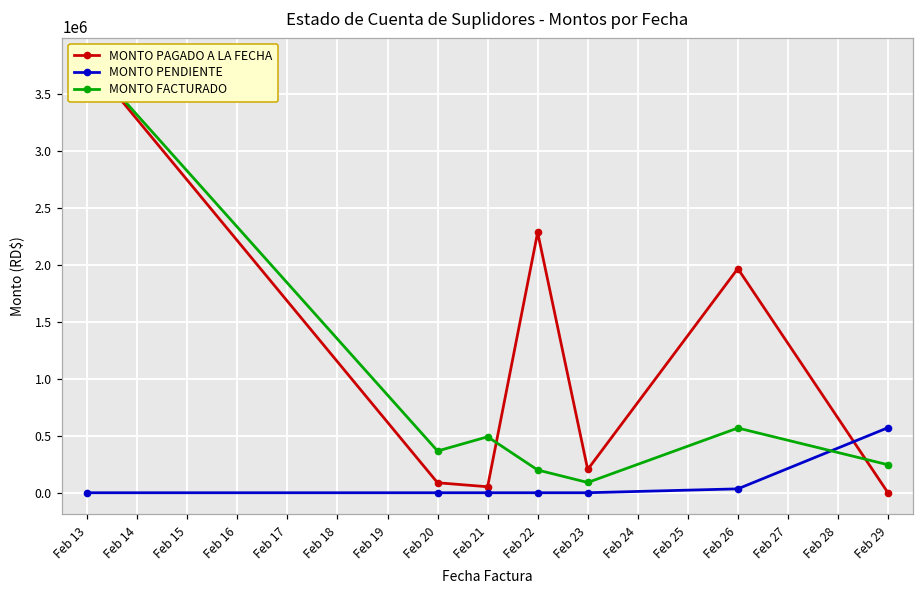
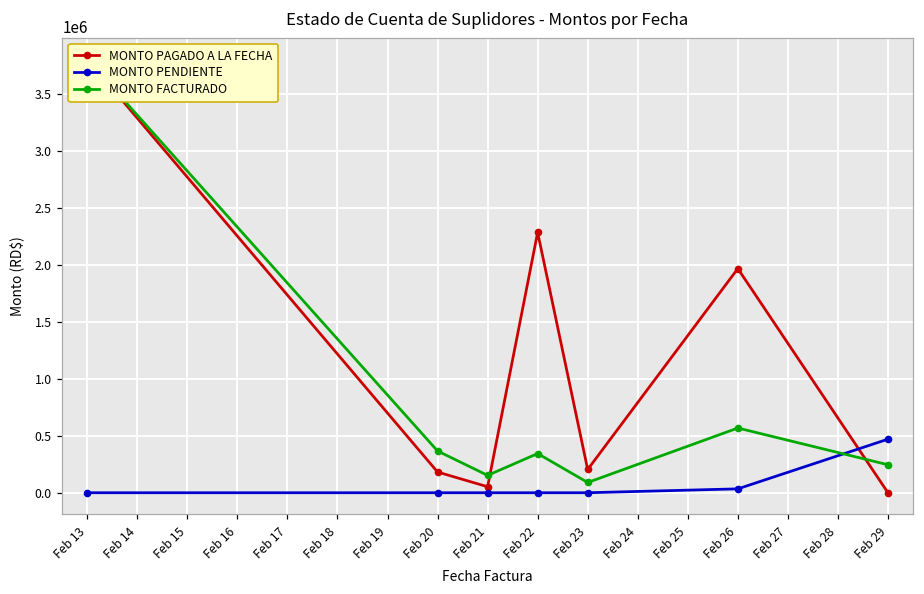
MONTO PAGADO A LA FECHA, Feb 20: 90000 -> 180000
MONTO FACTURADO, Feb 21: 490000 -> 150000
MONTO FACTURADO, Feb 22: 200000 -> 340000
MONTO PENDIENTE, Feb 29: 570000 -> 470000
